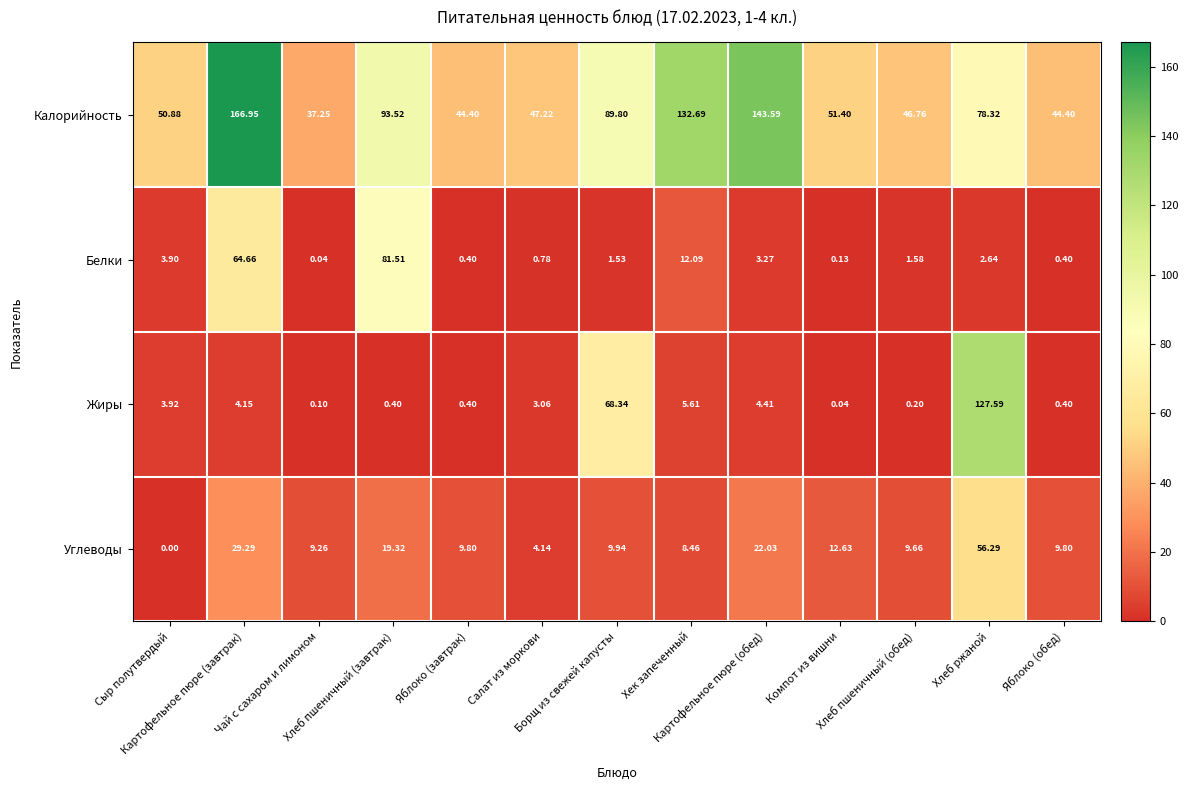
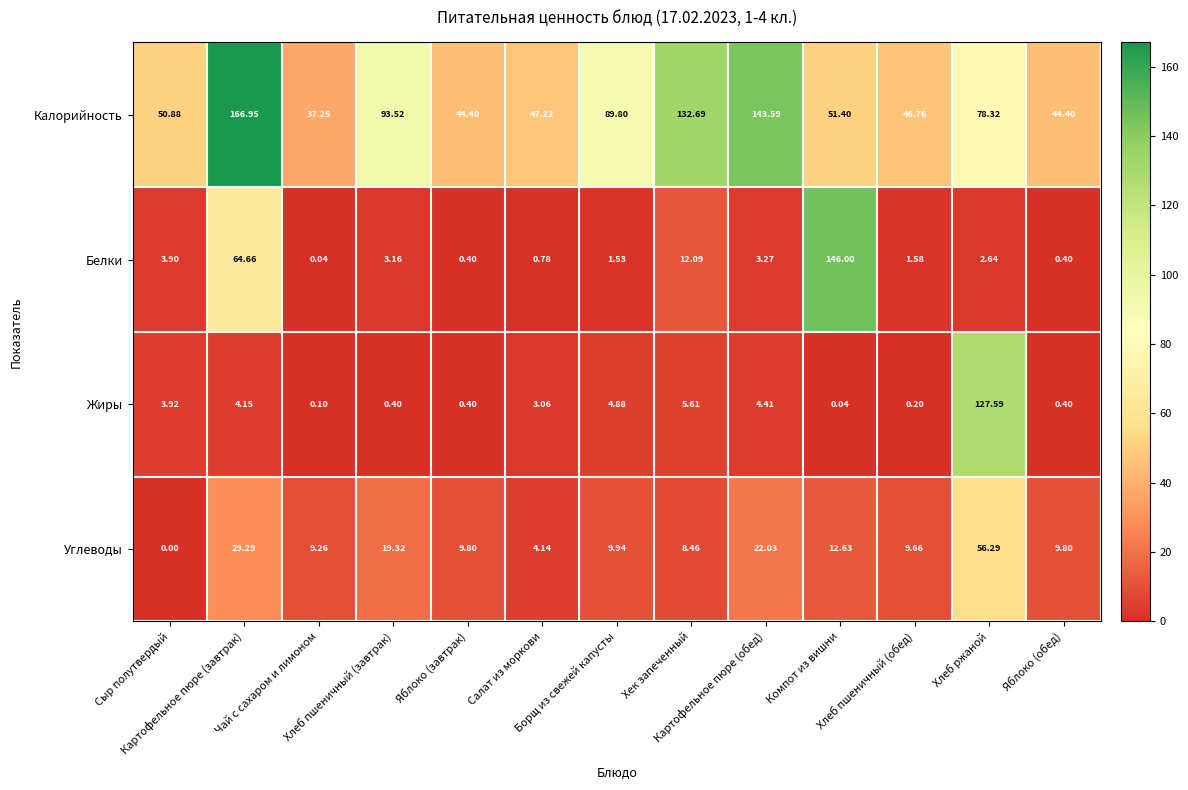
Белки, Хлеб пшеничный (завтрак): 81.51 -> 3.16
Белки, Компот из вишни: 0.13 -> 146.00
Жиры, Борщ из свежей капусты: 68.34 -> 4.88
